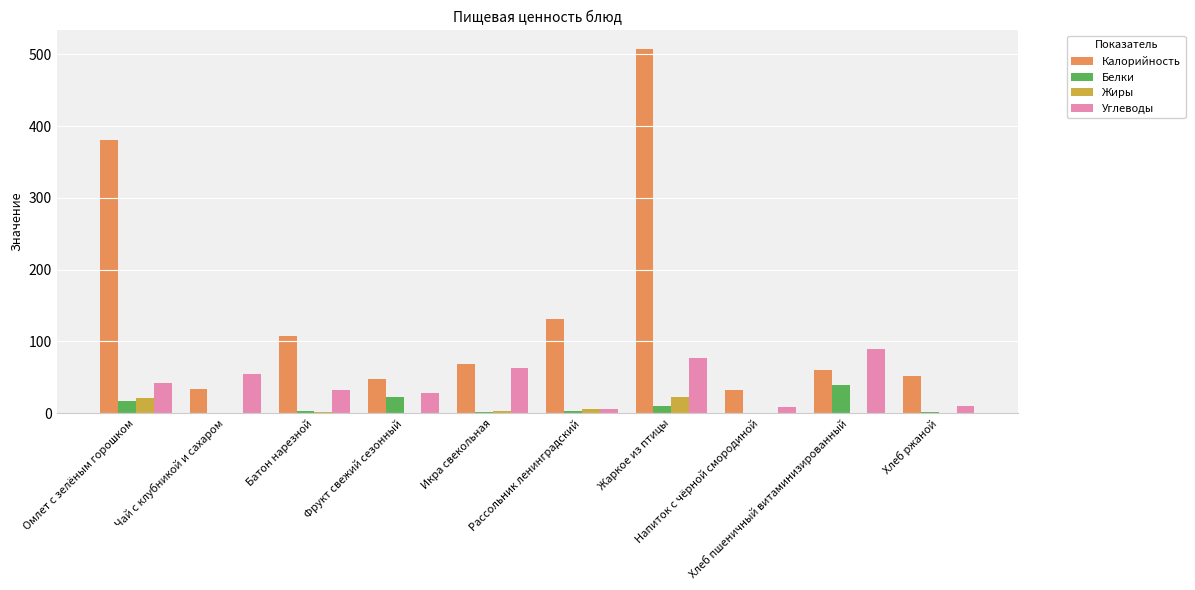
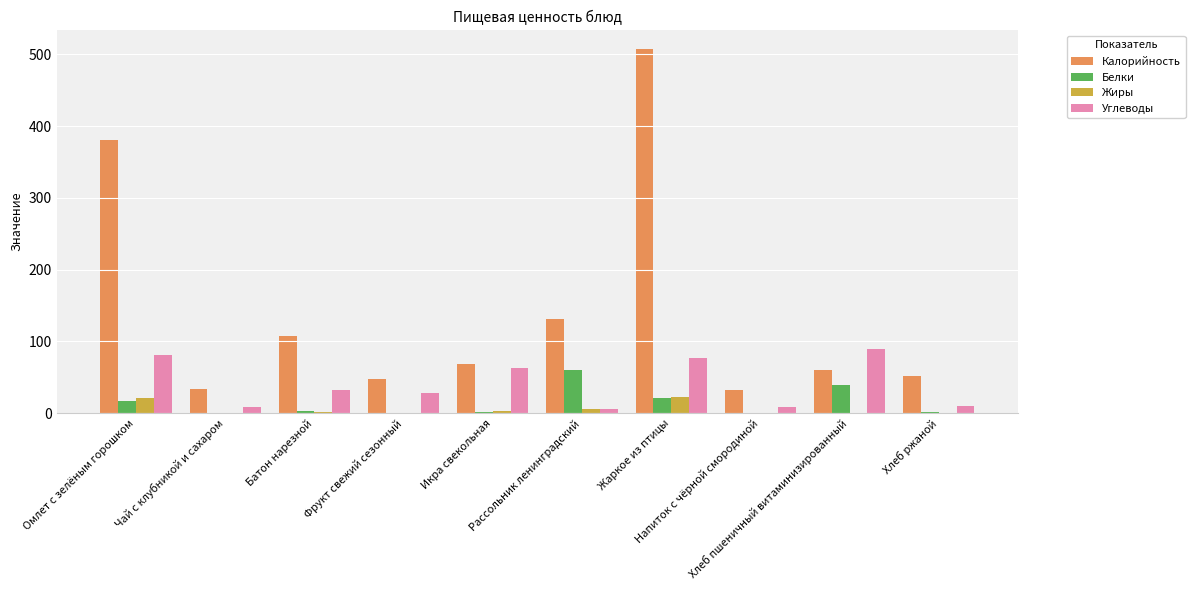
Углеводы, Омлет с зелёным горошком: 40 -> 80
Углеводы, Чай с клубникой и сахаром: 50 -> 10
Белки, Фрукт свежий сезонный: 20 -> 0
Белки, Рассольник ленинградский: 0 -> 60
Белки, Жаркое из птицы: 10 -> 20
